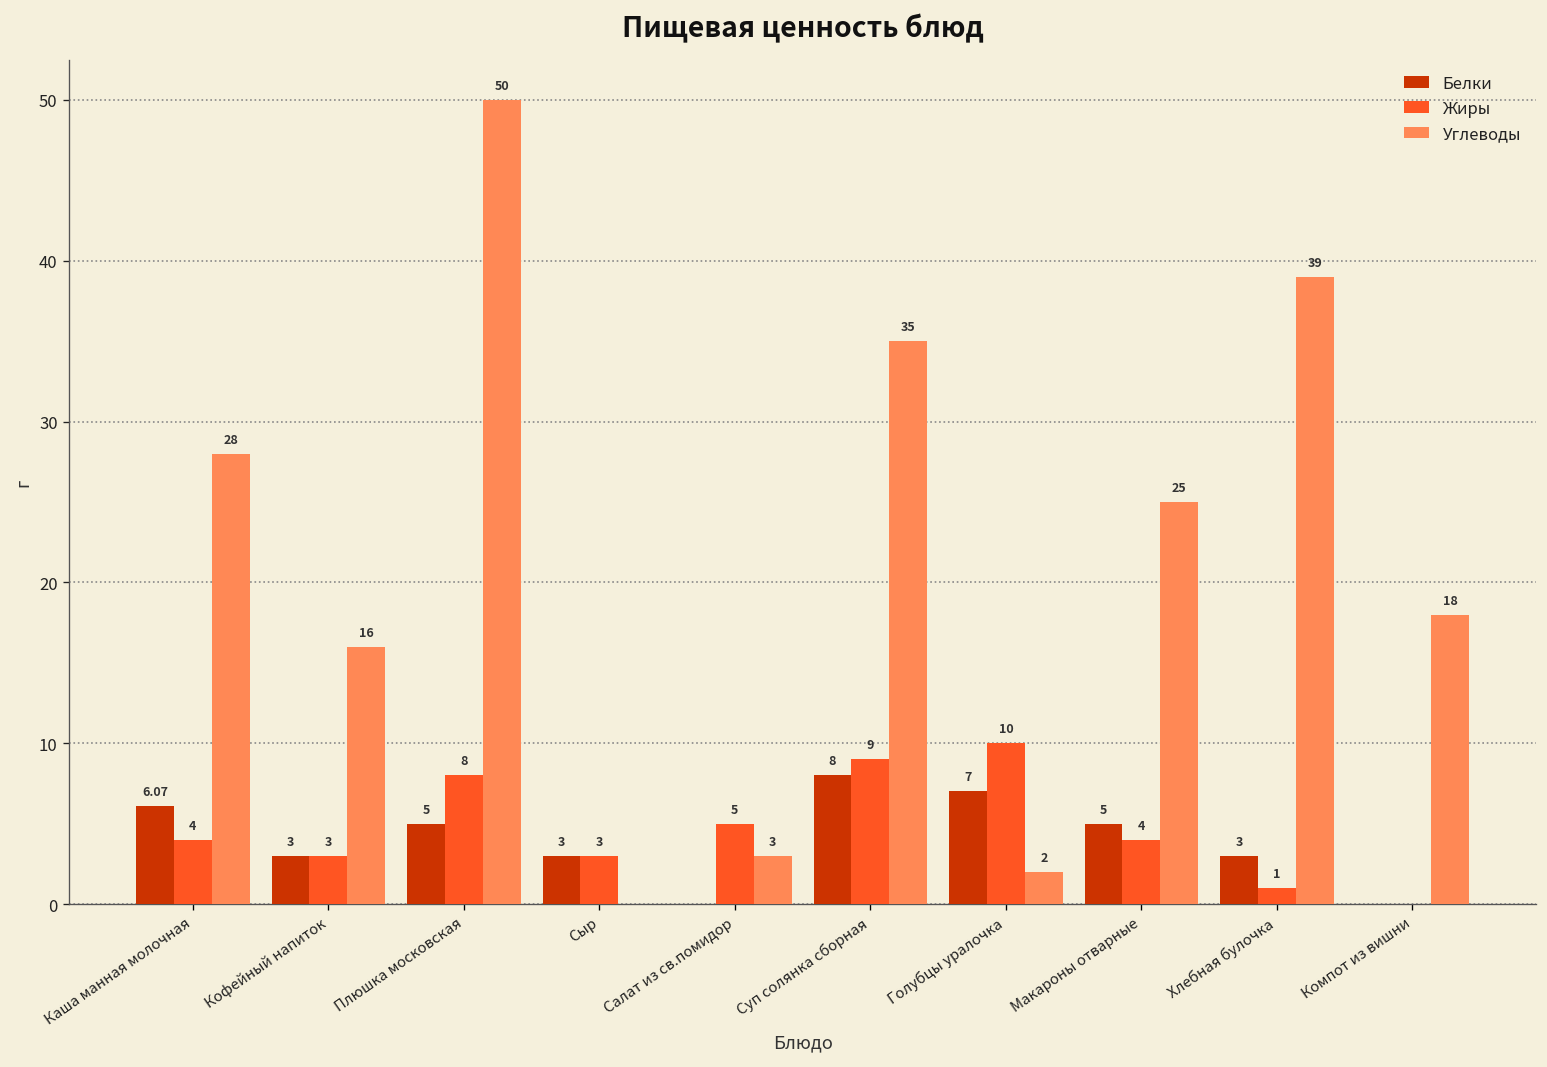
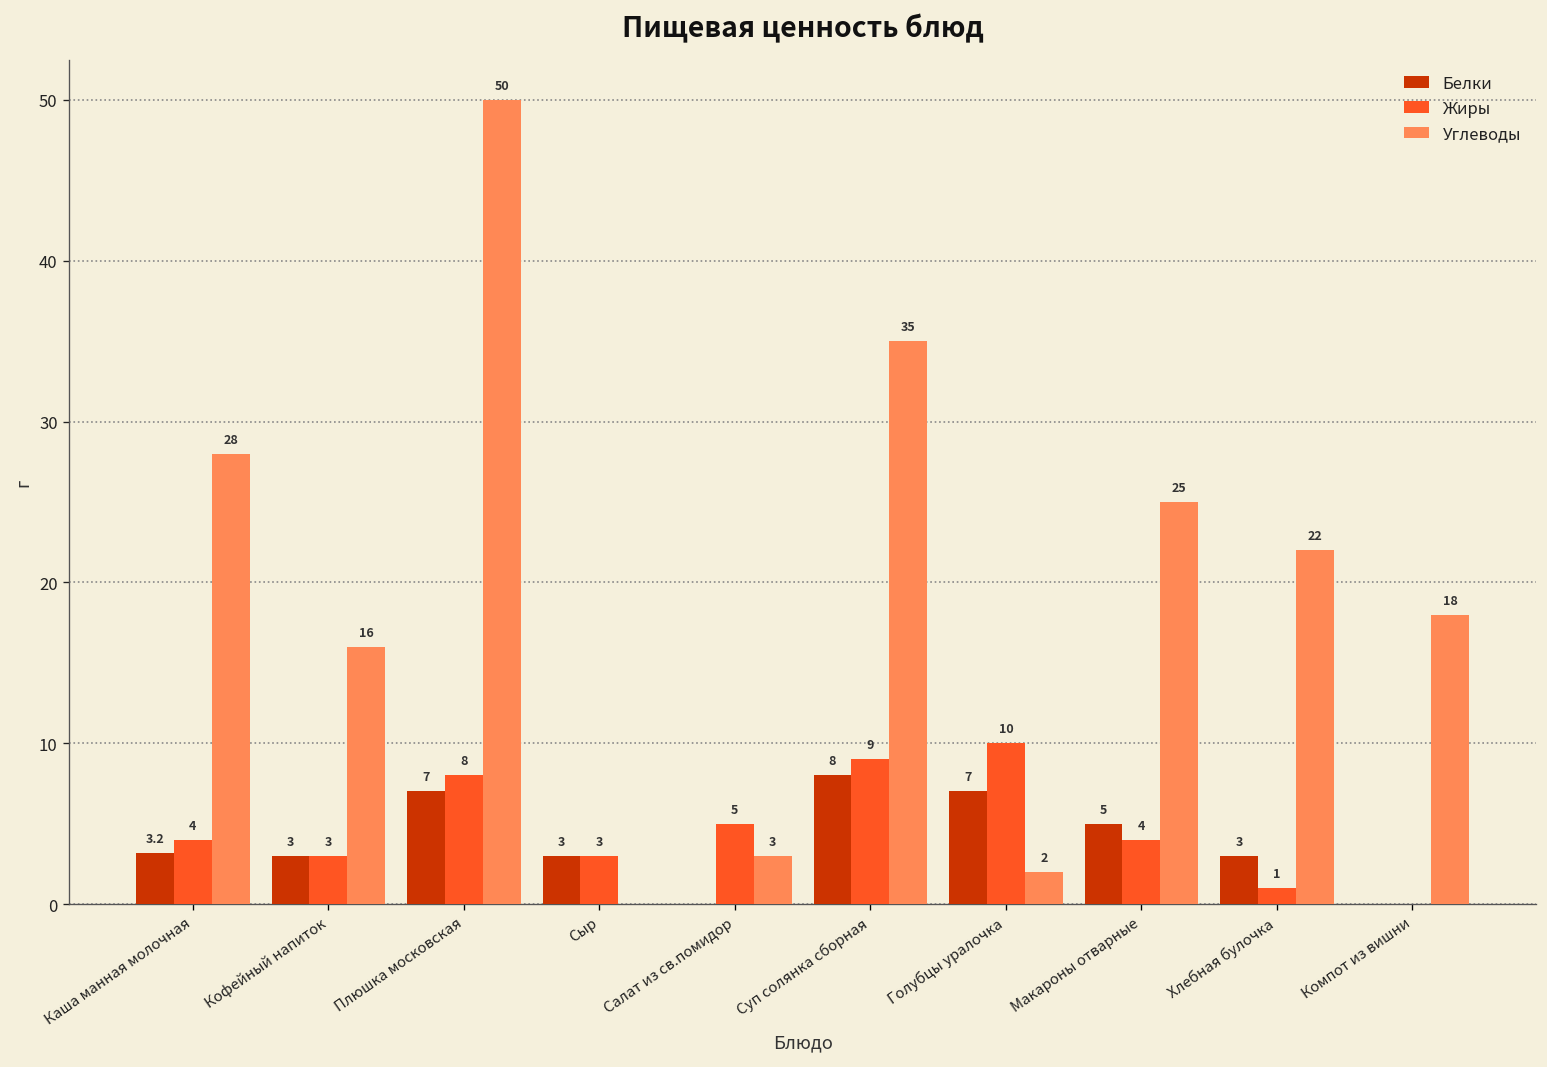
Белки, Каша манная молочная: 6.07 -> 3.2
Белки, Плюшка московская: 5 -> 7
Углеводы, Хлебная булочка: 39 -> 22
